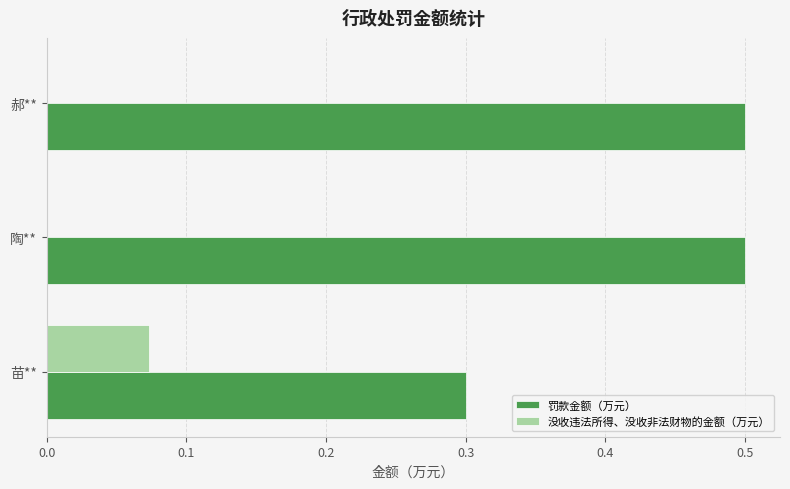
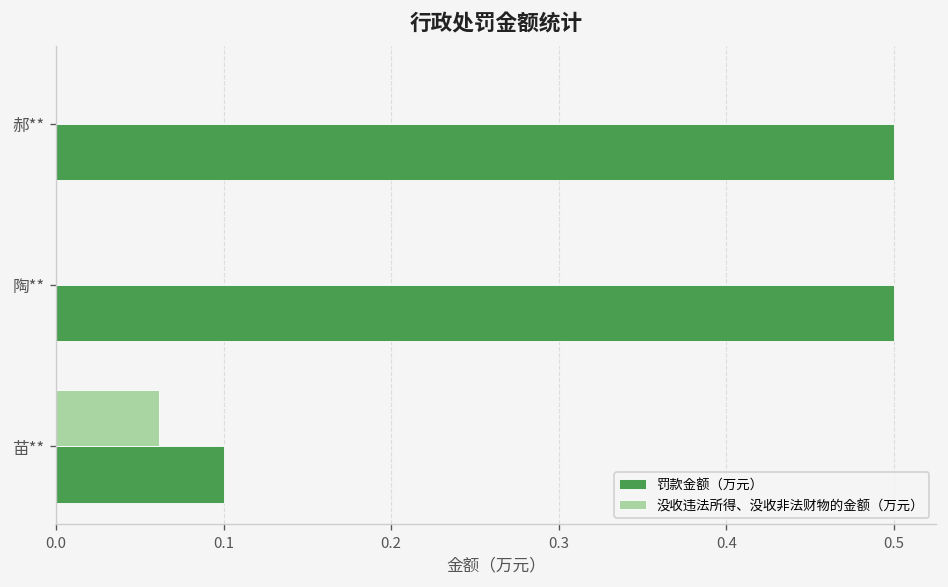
没收违法所得、没收非法财物的金额（万元）, 苗**: 0.073 -> 0.061
罚款金额（万元）, 苗**: 0.3 -> 0.1
